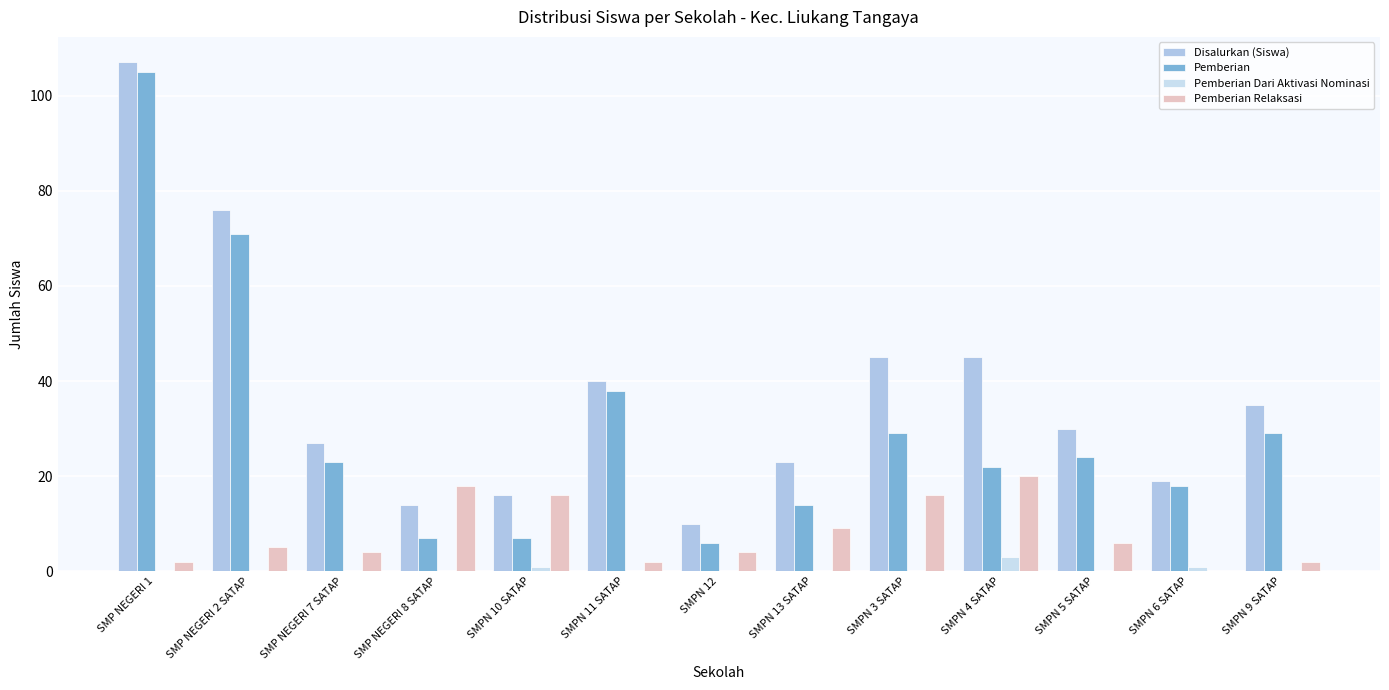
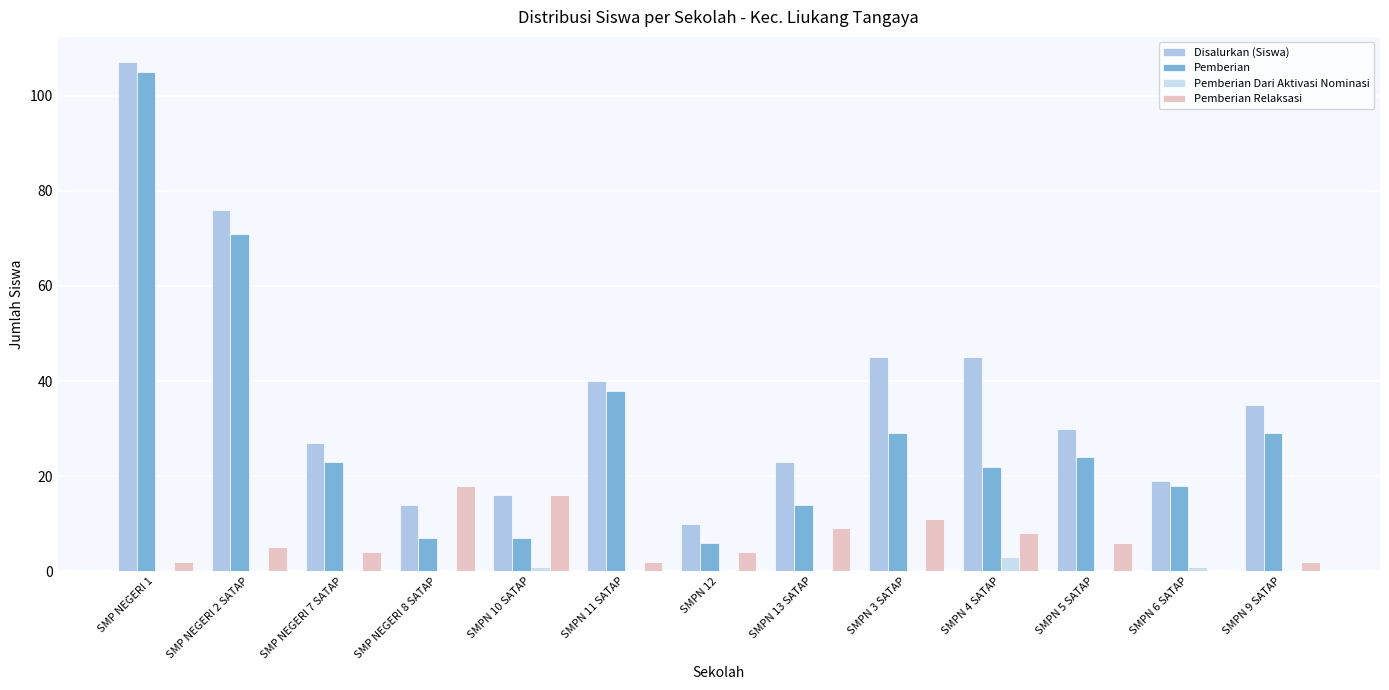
Pemberian Relaksasi, SMPN 3 SATAP: 16 -> 11
Pemberian Relaksasi, SMPN 4 SATAP: 20 -> 8
